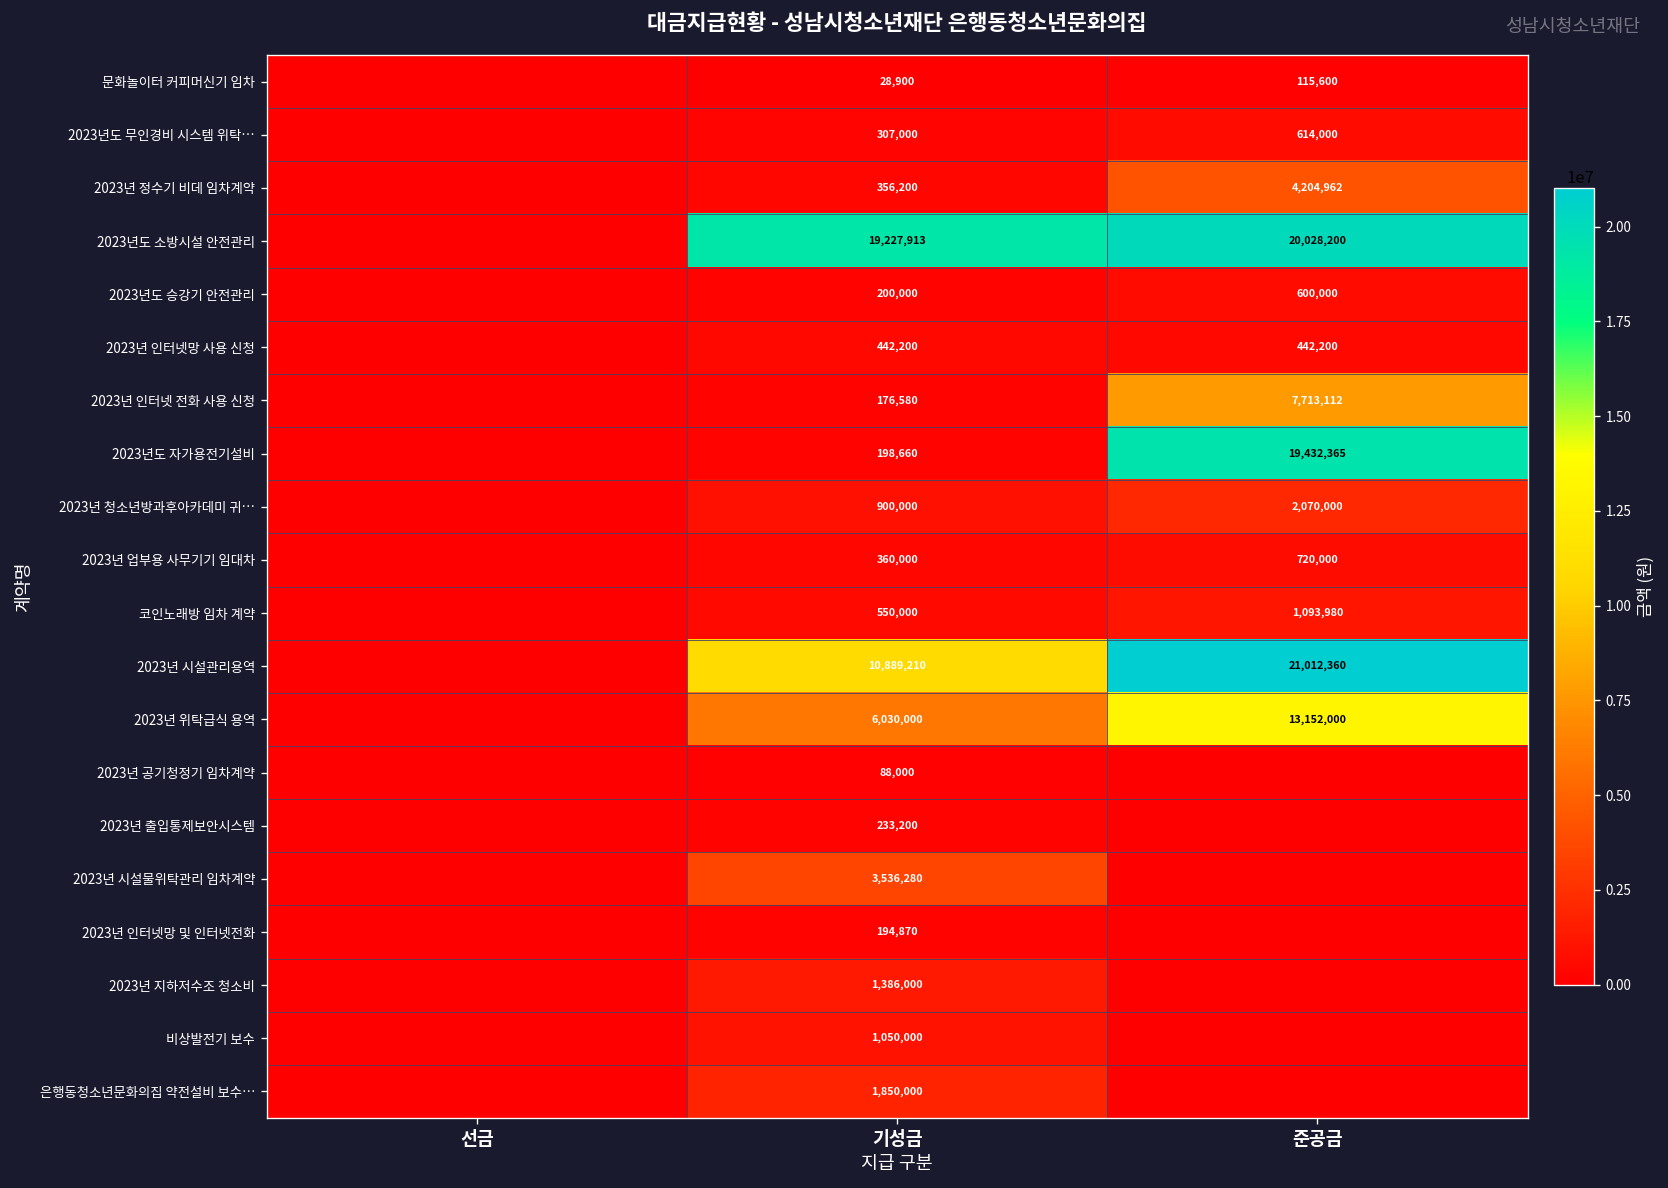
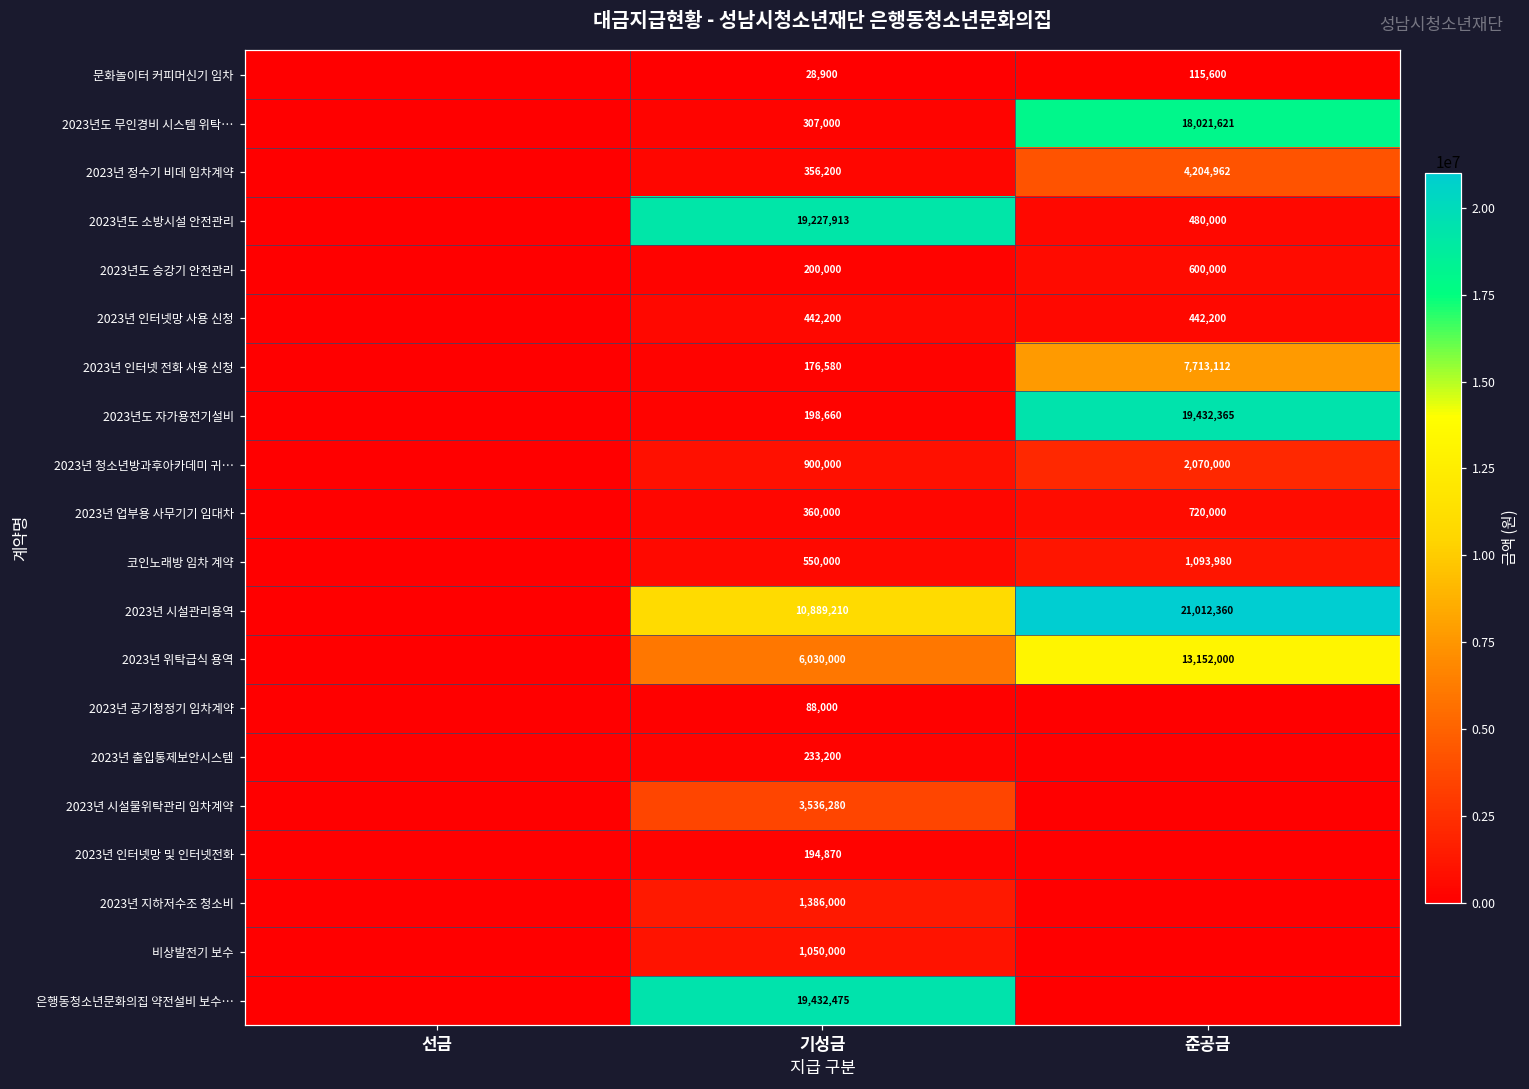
2023년도 무인경비 시스템 위탁…, 준공금: 614,000 -> 18,021,621
2023년도 소방시설 안전관리, 준공금: 20,028,200 -> 480,000
은행동청소년문화의집 약전설비 보수…, 기성금: 1,850,000 -> 19,432,475
